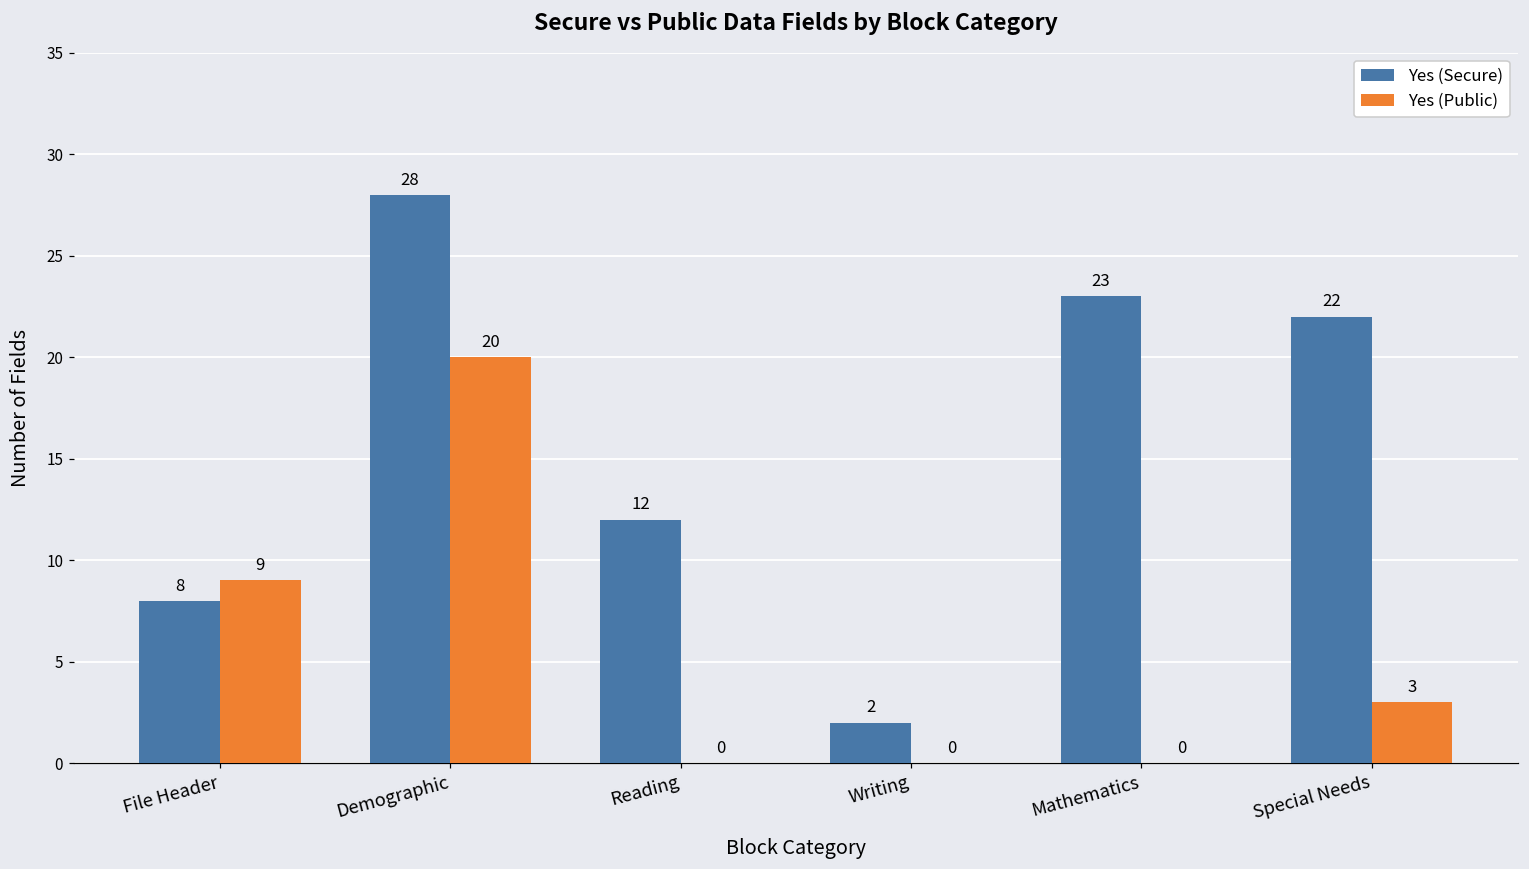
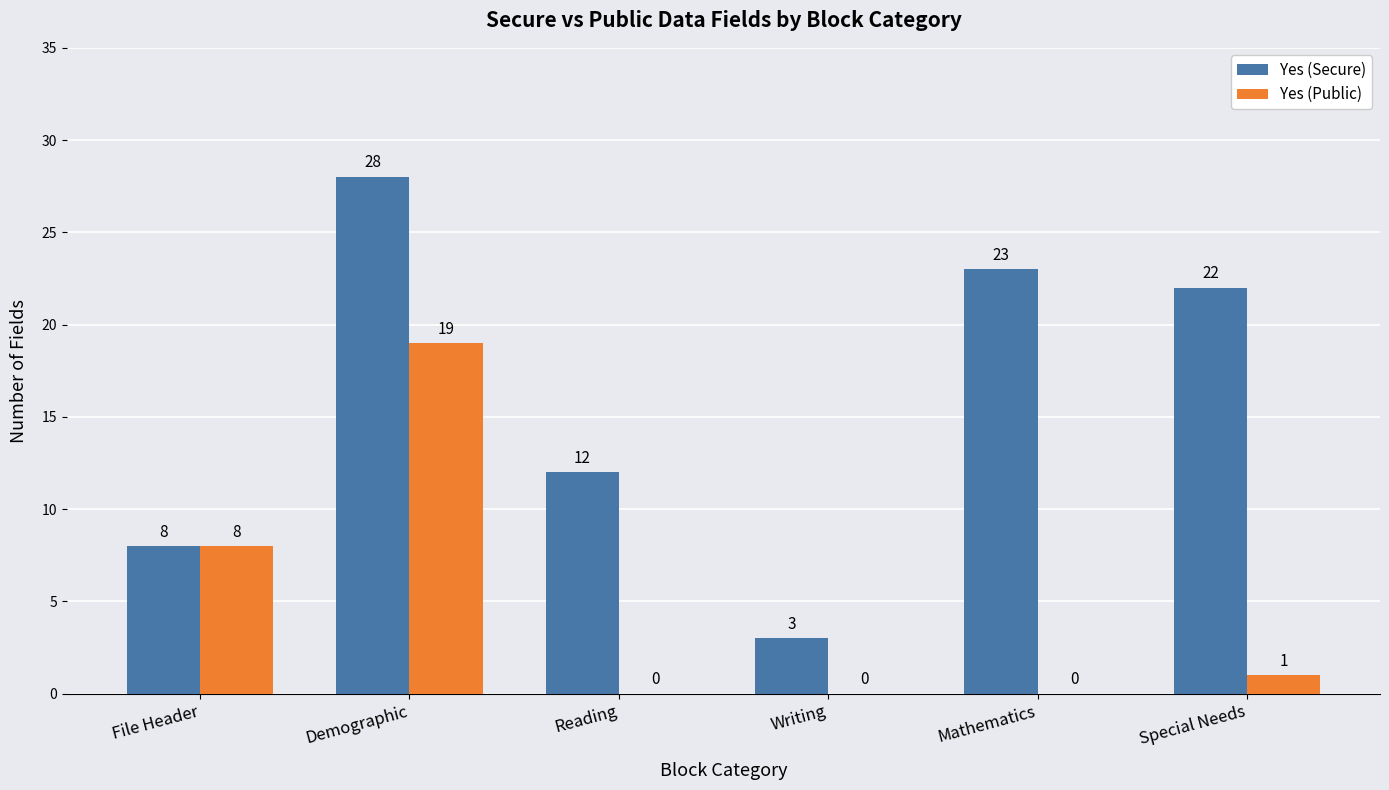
Yes (Public), File Header: 9 -> 8
Yes (Public), Demographic: 20 -> 19
Yes (Secure), Writing: 2 -> 3
Yes (Public), Special Needs: 3 -> 1
